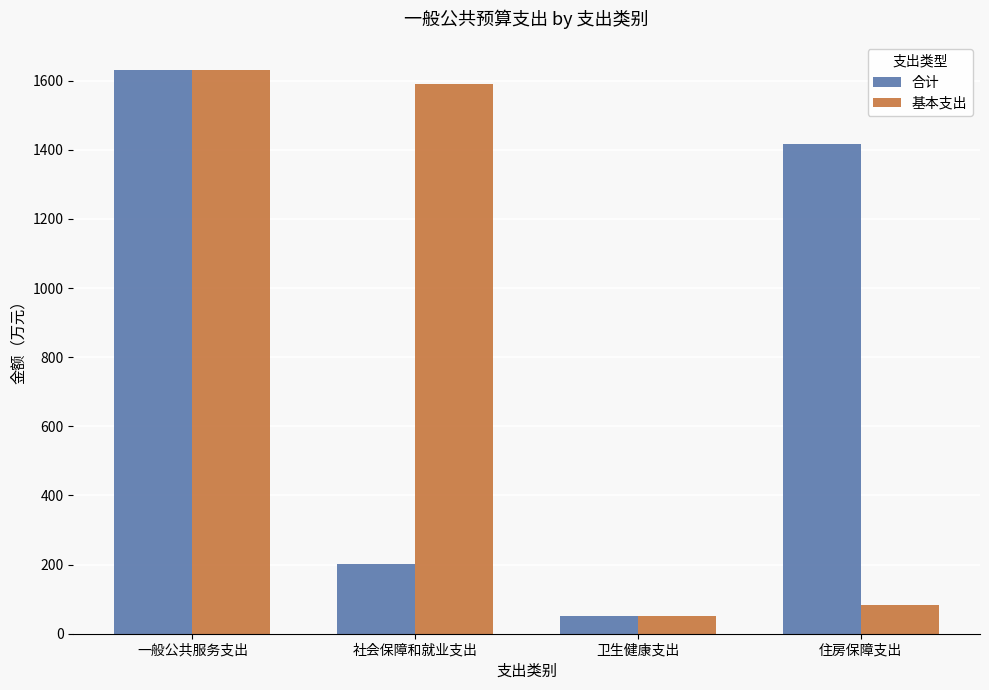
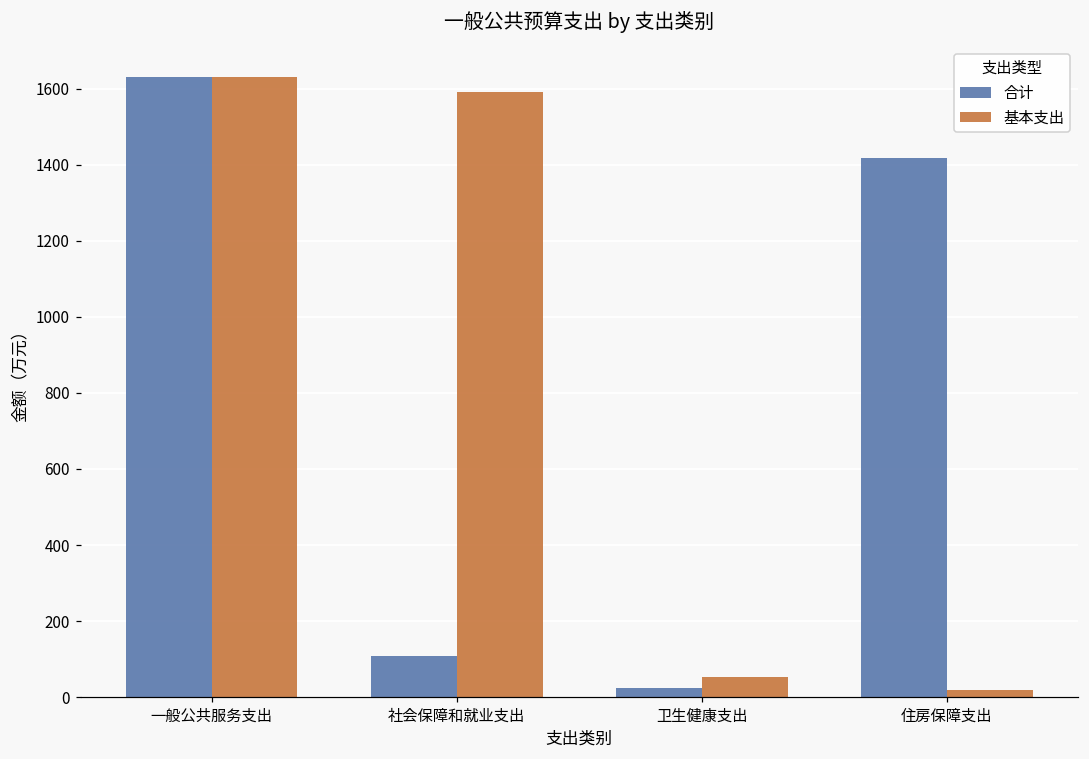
合计, 社会保障和就业支出: 200 -> 110
合计, 卫生健康支出: 50 -> 20
基本支出, 住房保障支出: 80 -> 20
